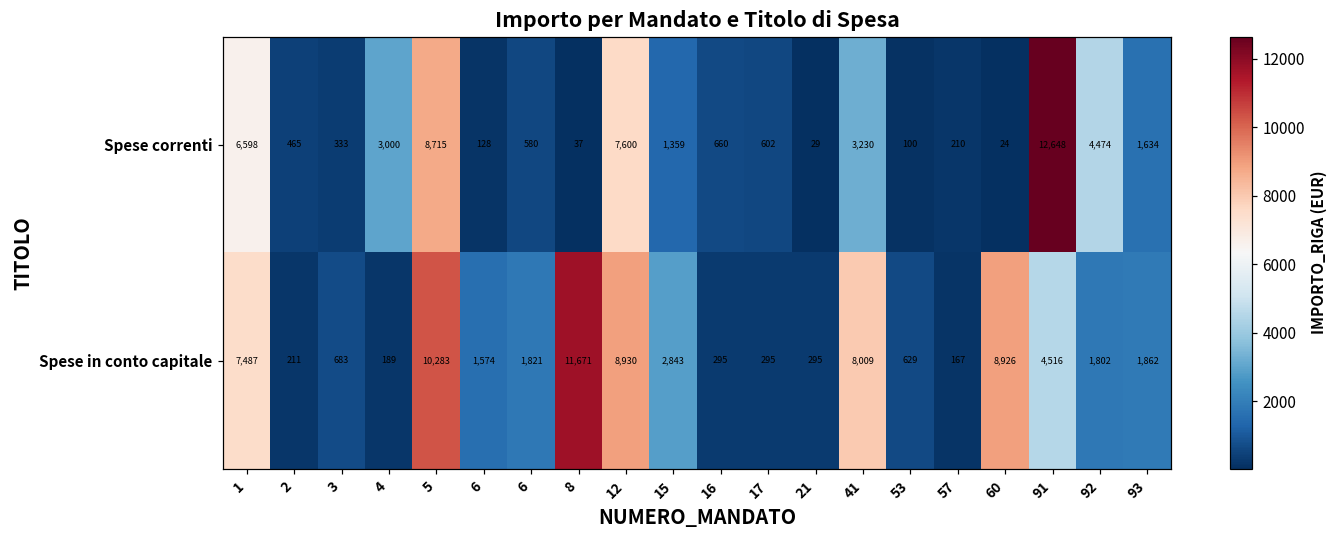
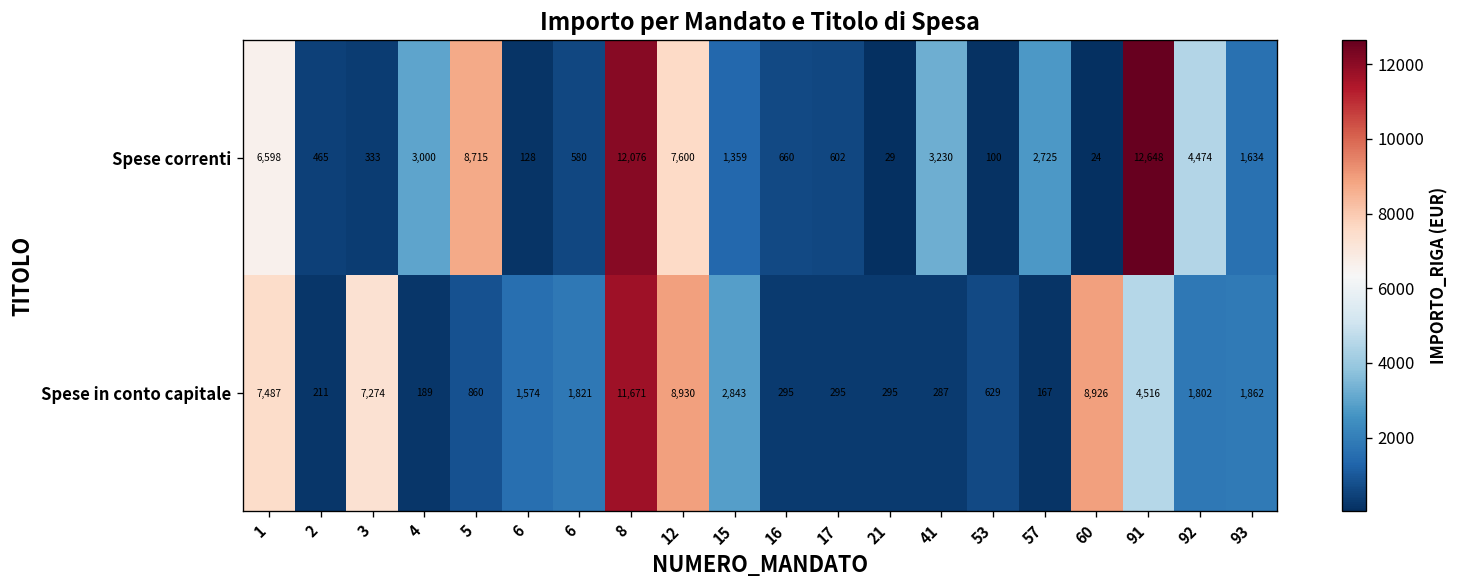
Spese correnti, 8: 37 -> 12,076
Spese correnti, 57: 210 -> 2,725
Spese in conto capitale, 3: 683 -> 7,274
Spese in conto capitale, 5: 10,283 -> 860
Spese in conto capitale, 41: 8,009 -> 287
